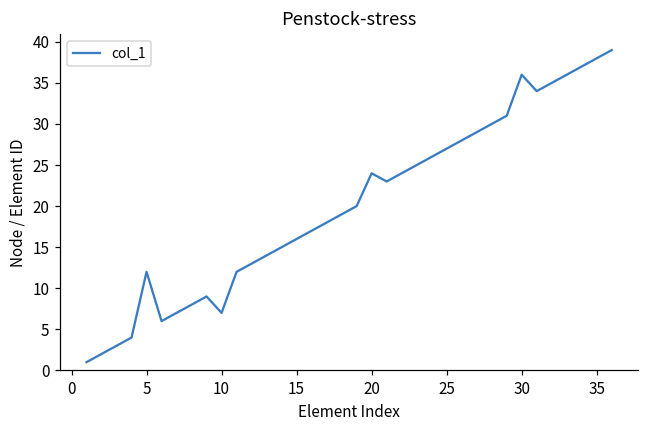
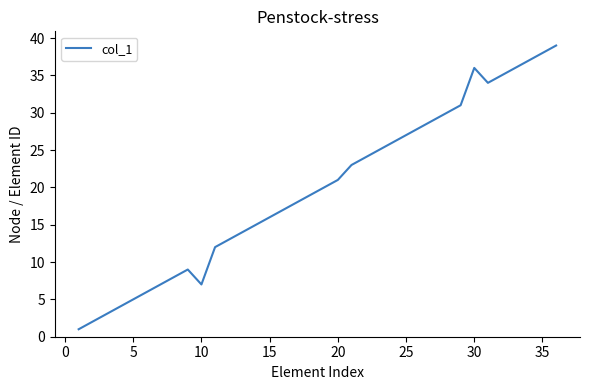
5: 12 -> 5
20: 24 -> 21
